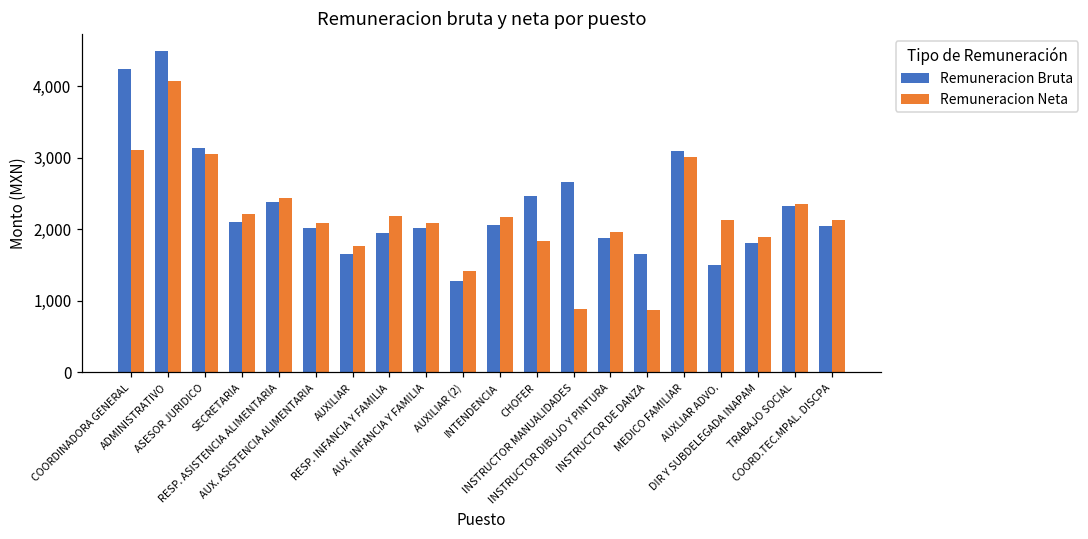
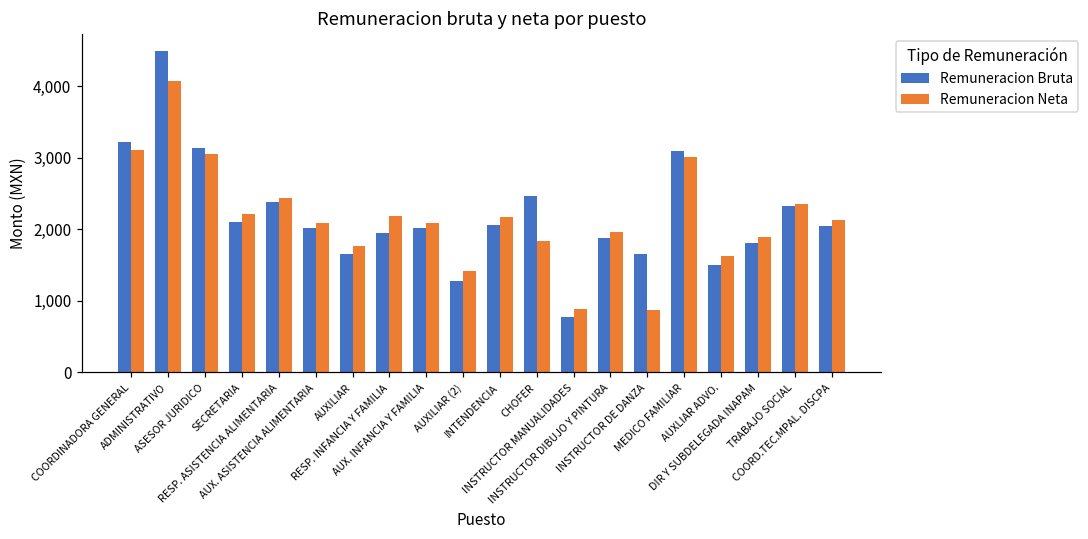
Remuneracion Bruta, COORDINADORA GENERAL: 4,200 -> 3,200
Remuneracion Bruta, INSTRUCTOR MANUALIDADES: 2,700 -> 800
Remuneracion Neta, AUXLIAR ADVO.: 2,100 -> 1,600
